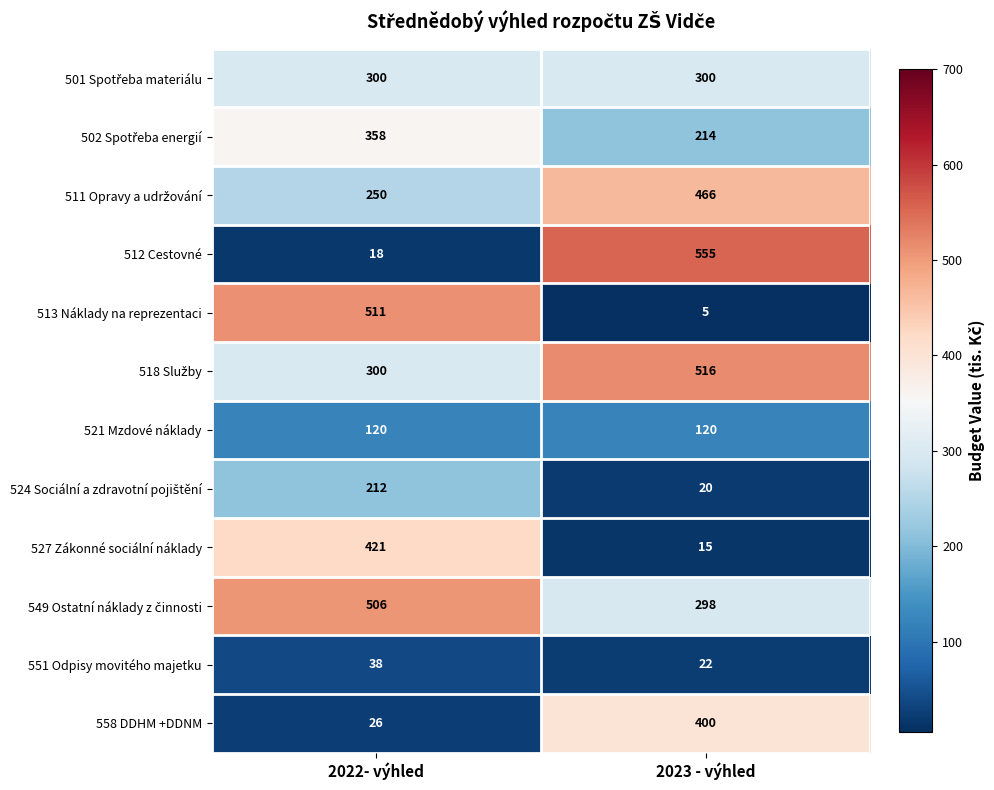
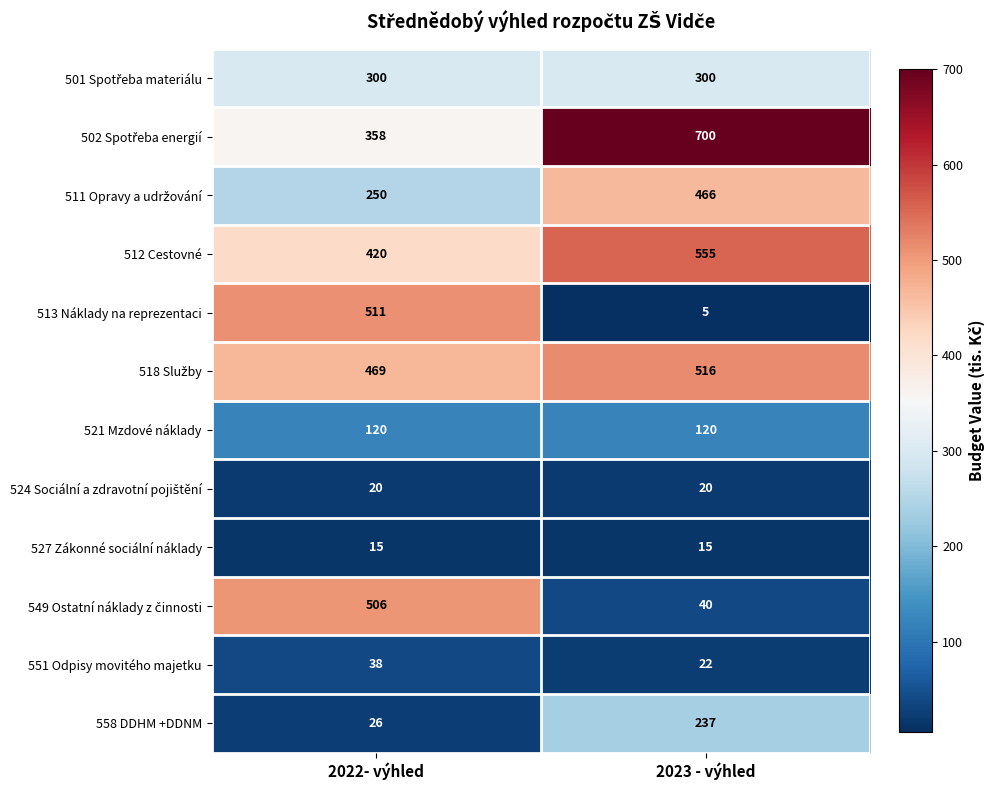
502 Spotřeba energií, 2023 - výhled: 214 -> 700
512 Cestovné, 2022- výhled: 18 -> 420
518 Služby, 2022- výhled: 300 -> 469
524 Sociální a zdravotní pojištění, 2022- výhled: 212 -> 20
527 Zákonné sociální náklady, 2022- výhled: 421 -> 15
549 Ostatní náklady z činnosti, 2023 - výhled: 298 -> 40
558 DDHM +DDNM, 2023 - výhled: 400 -> 237
